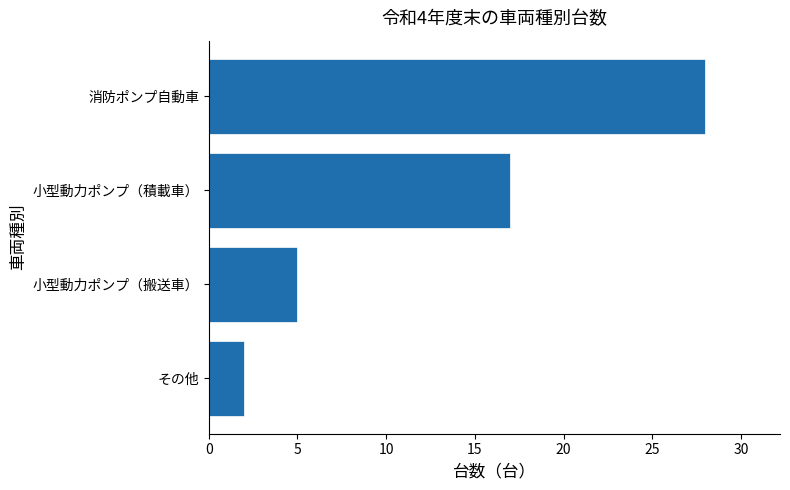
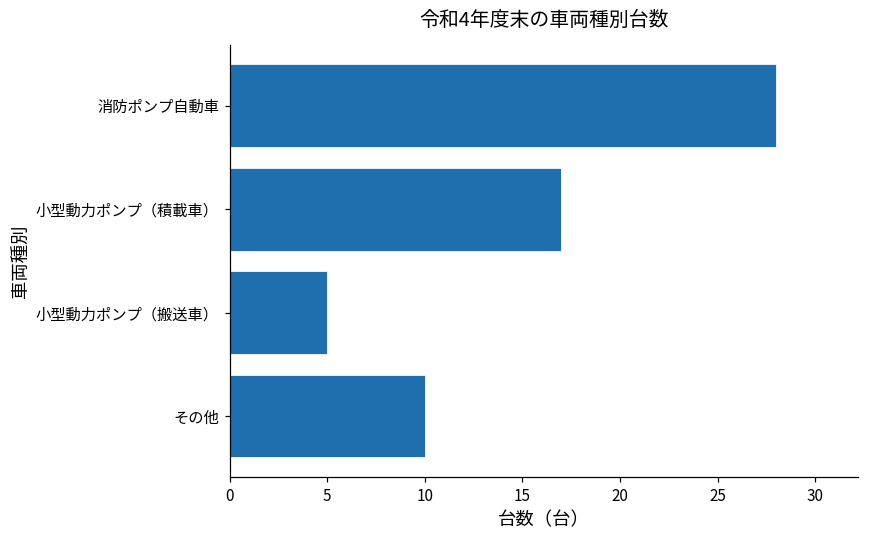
その他: 2 -> 10
